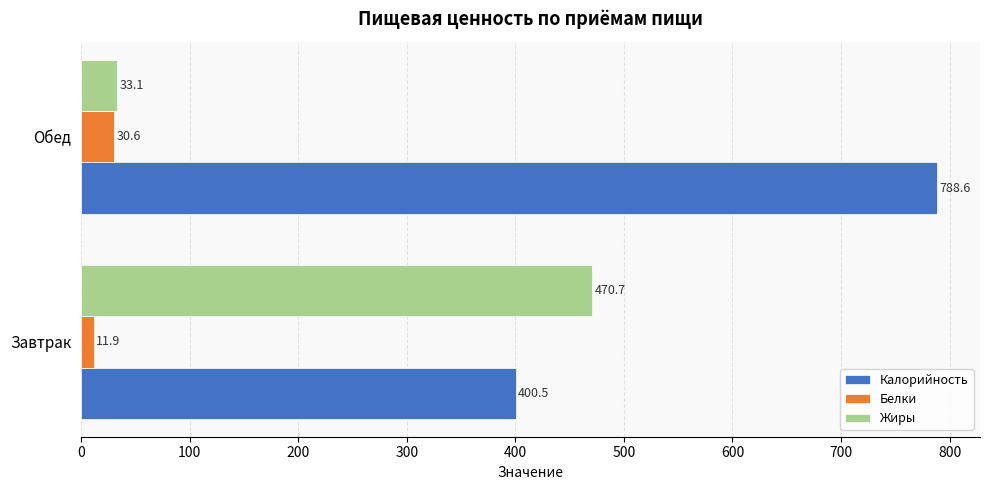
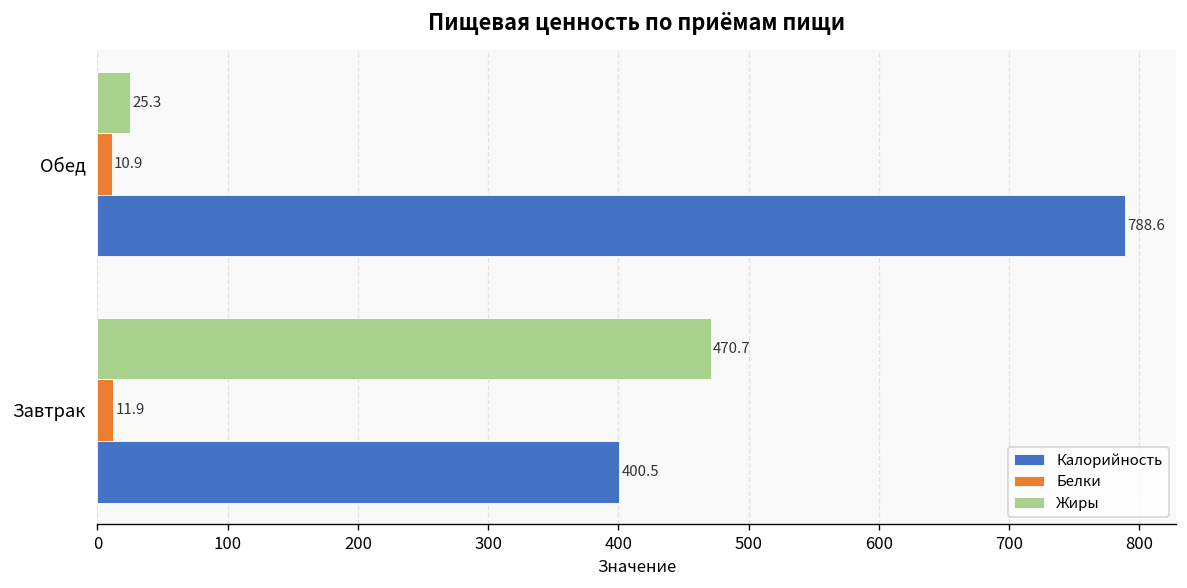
Жиры, Обед: 33.1 -> 25.3
Белки, Обед: 30.6 -> 10.9
